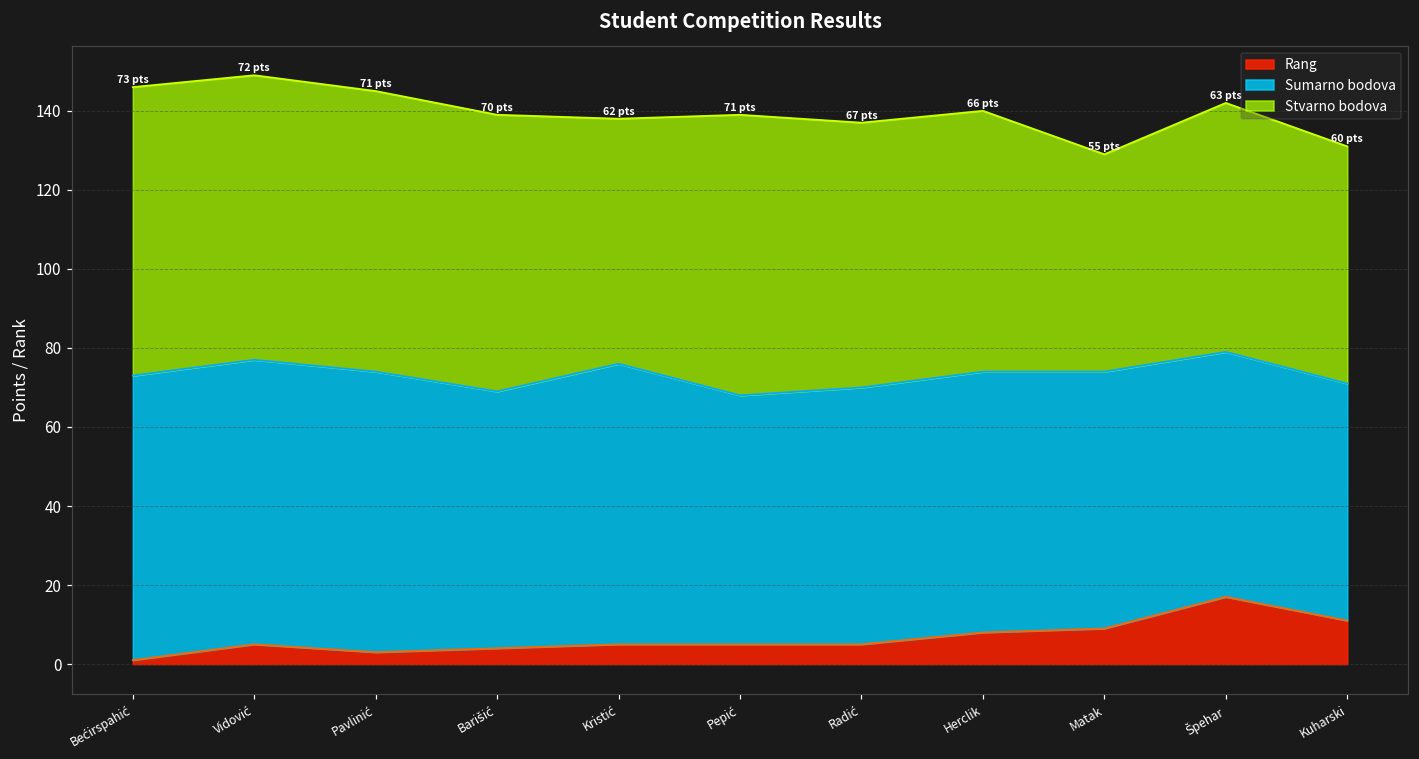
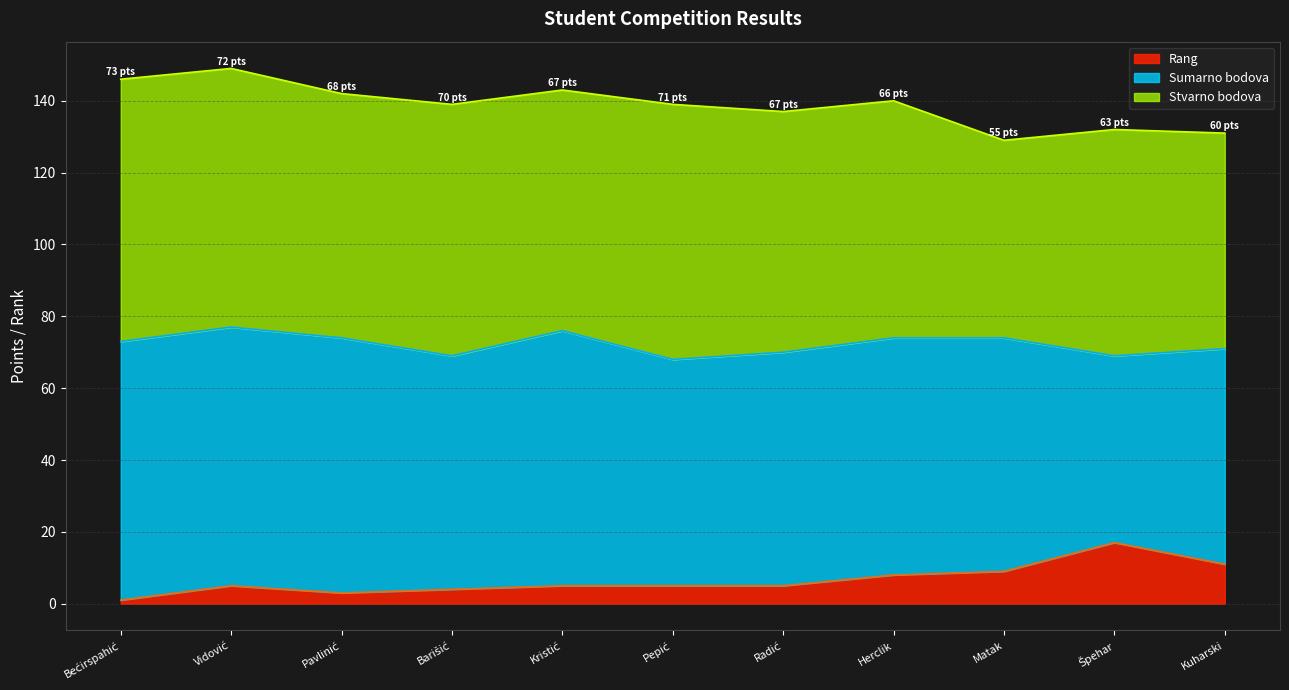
Stvarno bodova, Pavlinić: 71 -> 68
Stvarno bodova, Kristić: 62 -> 67
Sumarno bodova, Špehar: 62 -> 52
